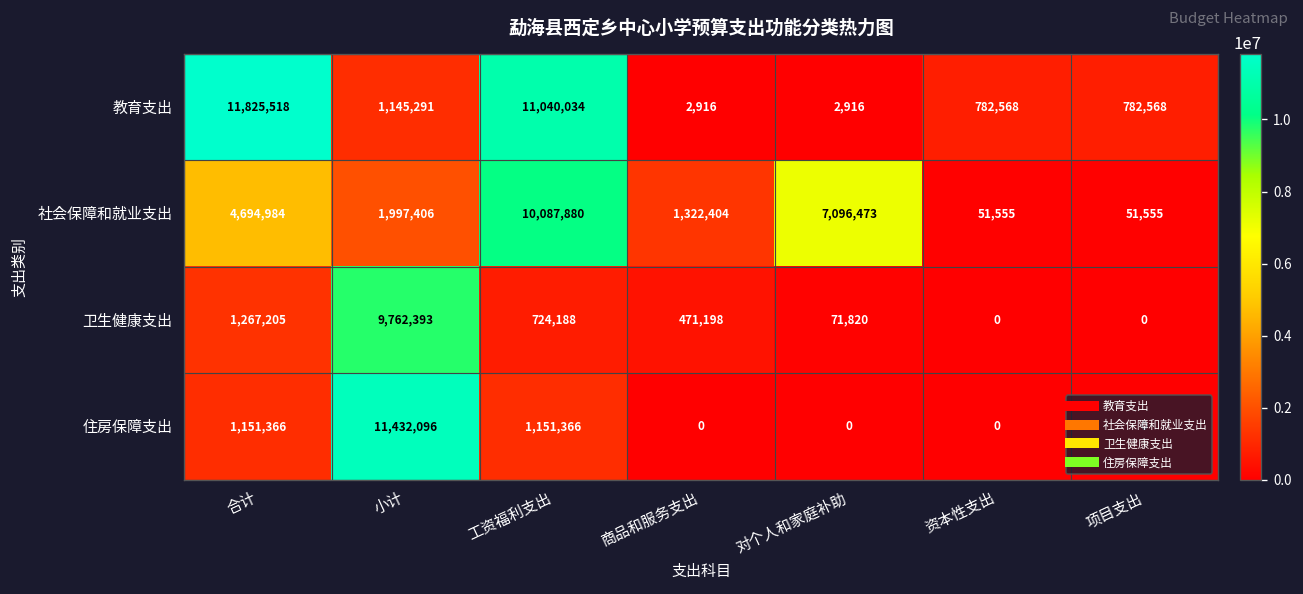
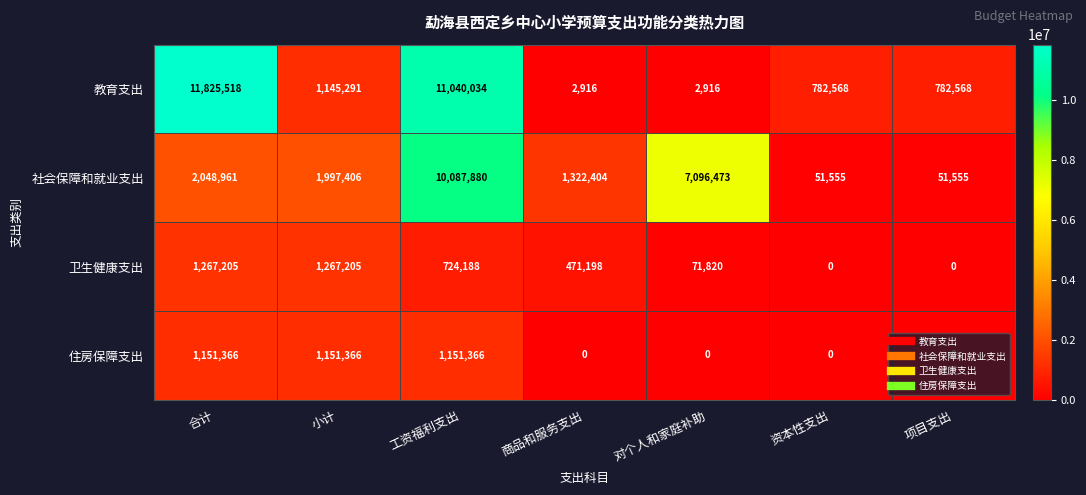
社会保障和就业支出, 合计: 4,694,984 -> 2,048,961
卫生健康支出, 小计: 9,762,393 -> 1,267,205
住房保障支出, 小计: 11,432,096 -> 1,151,366
